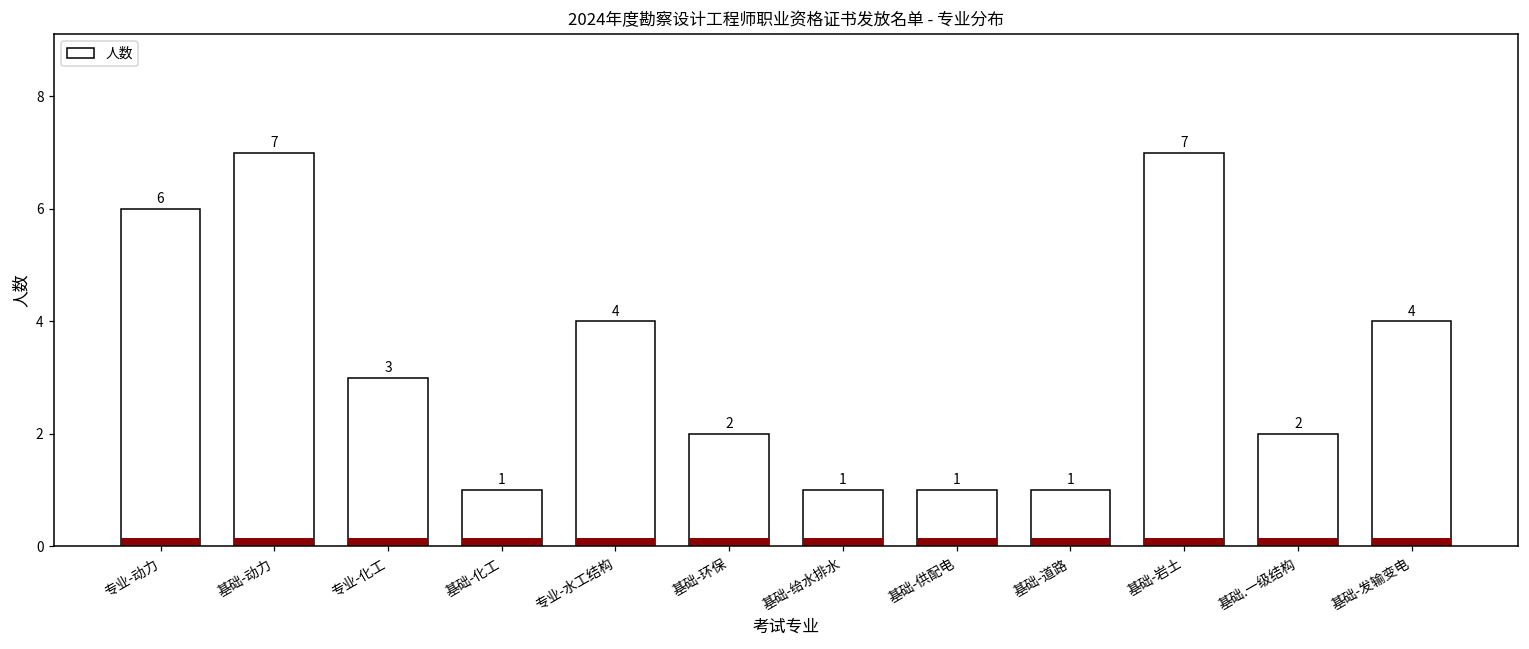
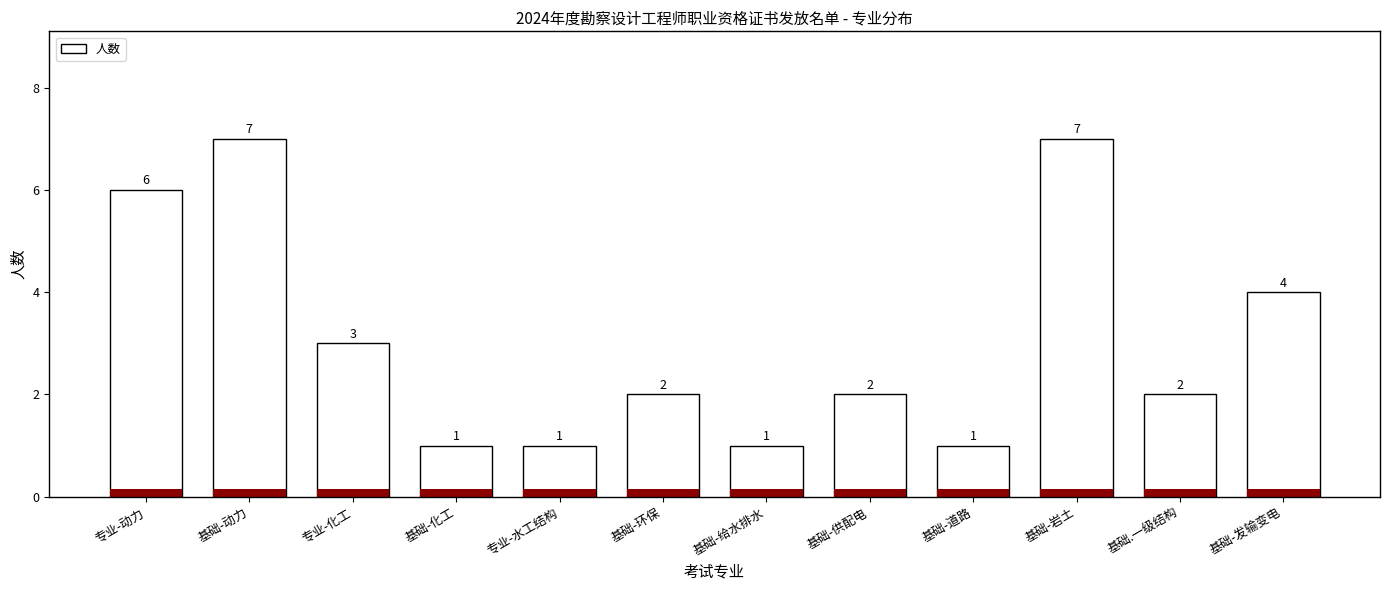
人数, 专业-水工结构: 4 -> 1
人数, 基础-供配电: 1 -> 2
